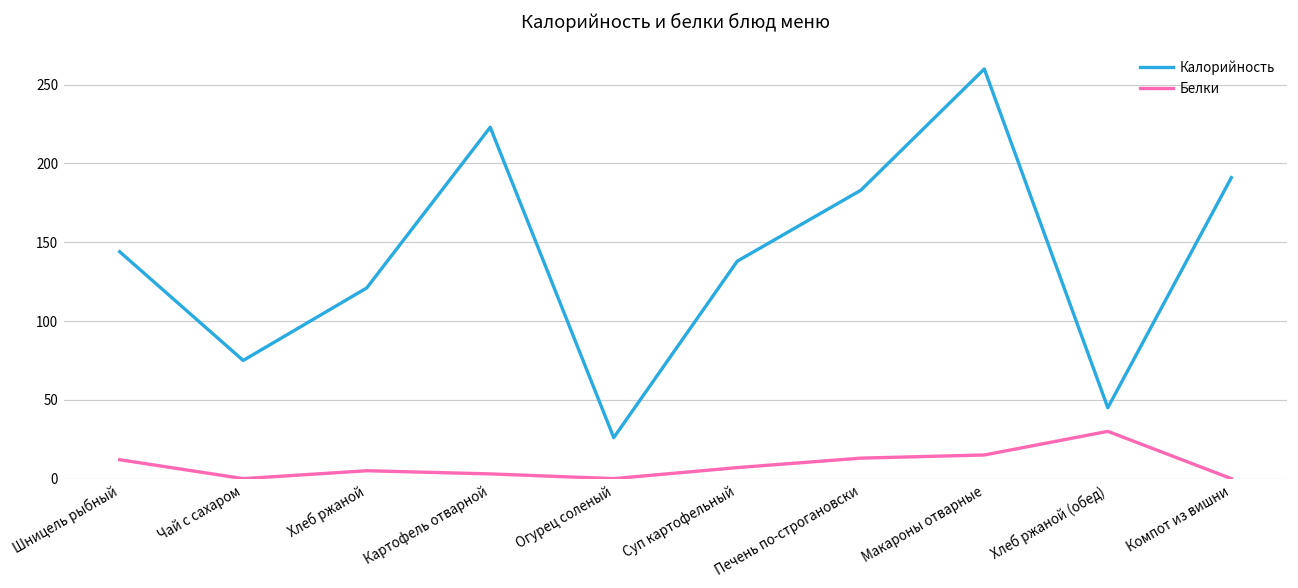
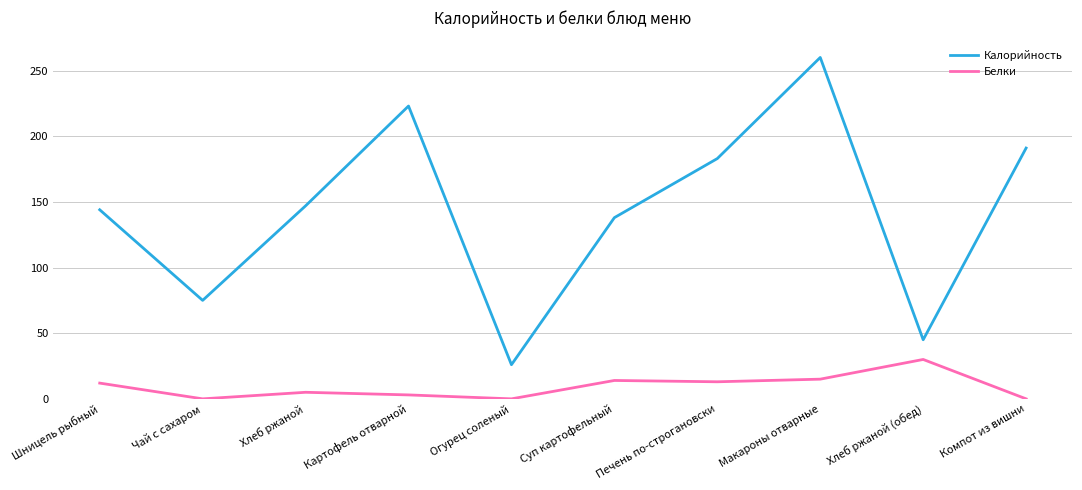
Калорийность, Хлеб ржаной: 121 -> 147
Белки, Суп картофельный: 7 -> 14
